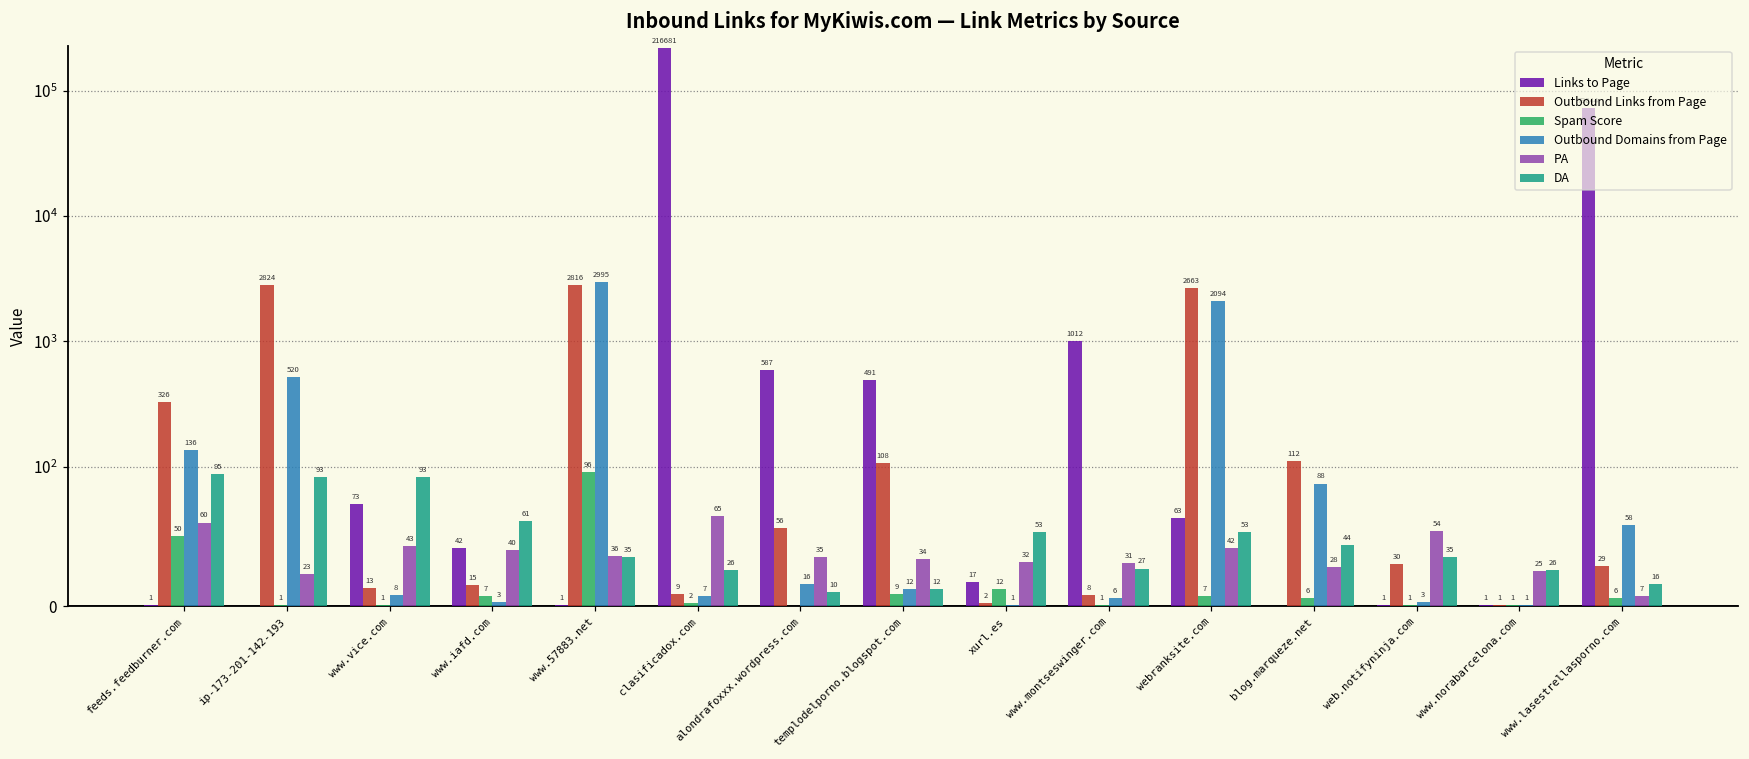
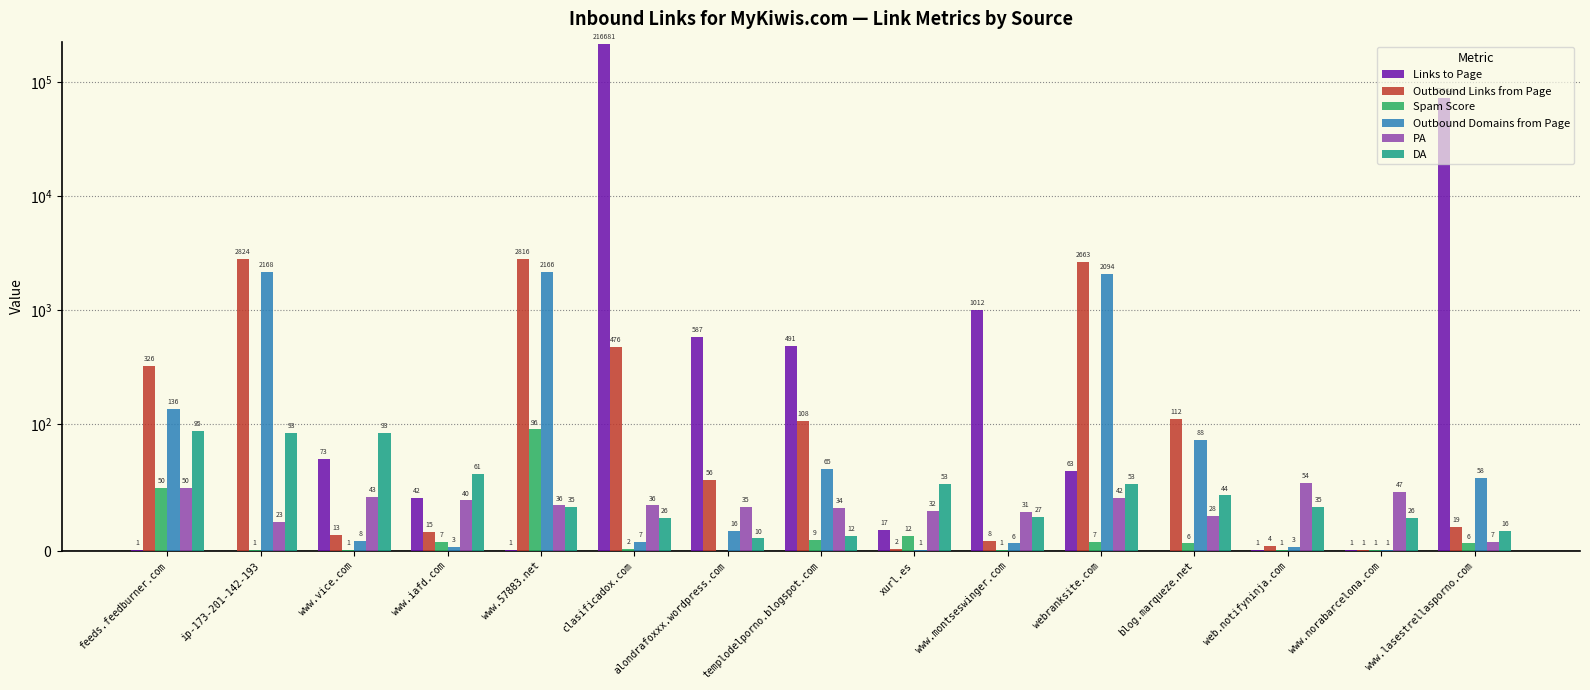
PA, feeds.feedburner.com: 60 -> 50
Outbound Domains from Page, ip-173-201-142-193: 520 -> 2168
Outbound Domains from Page, www.57883.net: 2995 -> 2166
Outbound Links from Page, clasificadox.com: 9 -> 476
PA, clasificadox.com: 65 -> 36
Outbound Domains from Page, templodelporno.blogspot.com: 12 -> 65
Outbound Links from Page, web.notifyninja.com: 30 -> 4
PA, www.norabarcelona.com: 25 -> 47
Outbound Links from Page, www.lasestrellasporno.com: 29 -> 19
